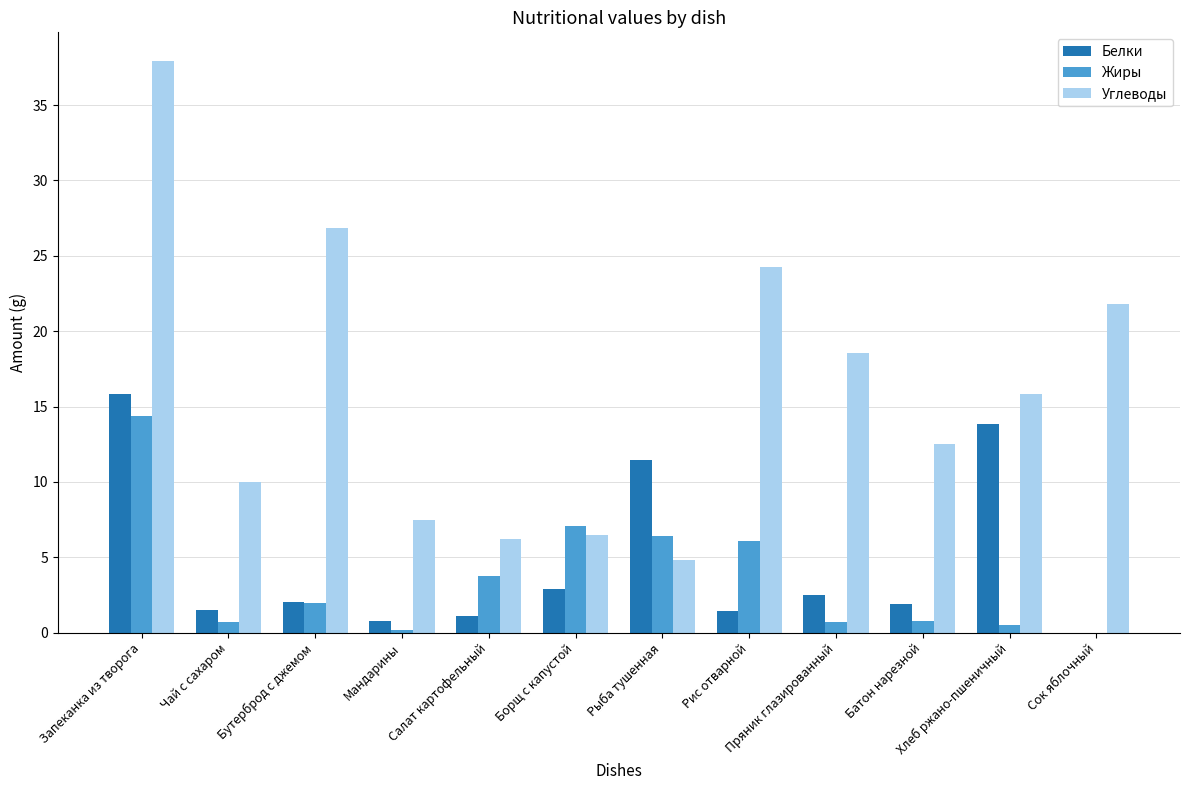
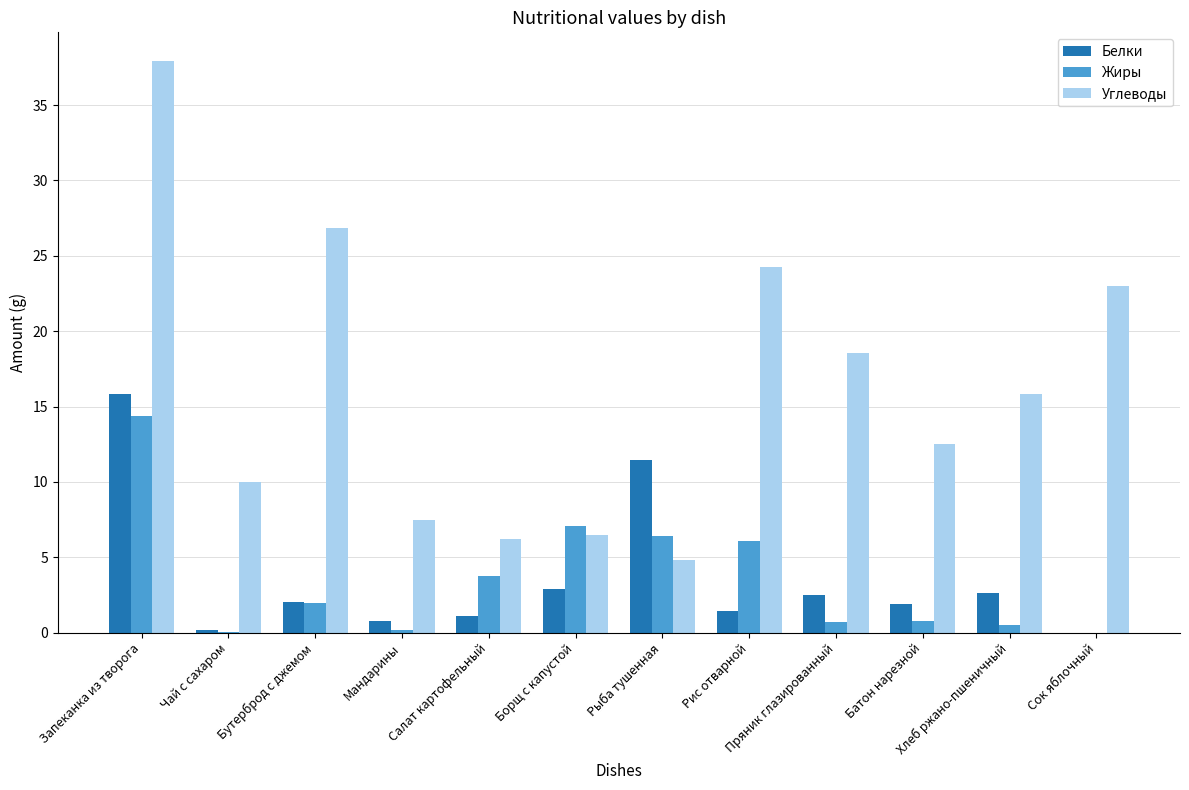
Белки, Чай с сахаром: 1.5 -> 0.1
Жиры, Чай с сахаром: 0.7 -> 0.0
Белки, Хлеб ржано-пшеничный: 13.8 -> 2.6
Углеводы, Сок яблочный: 21.8 -> 23.0
